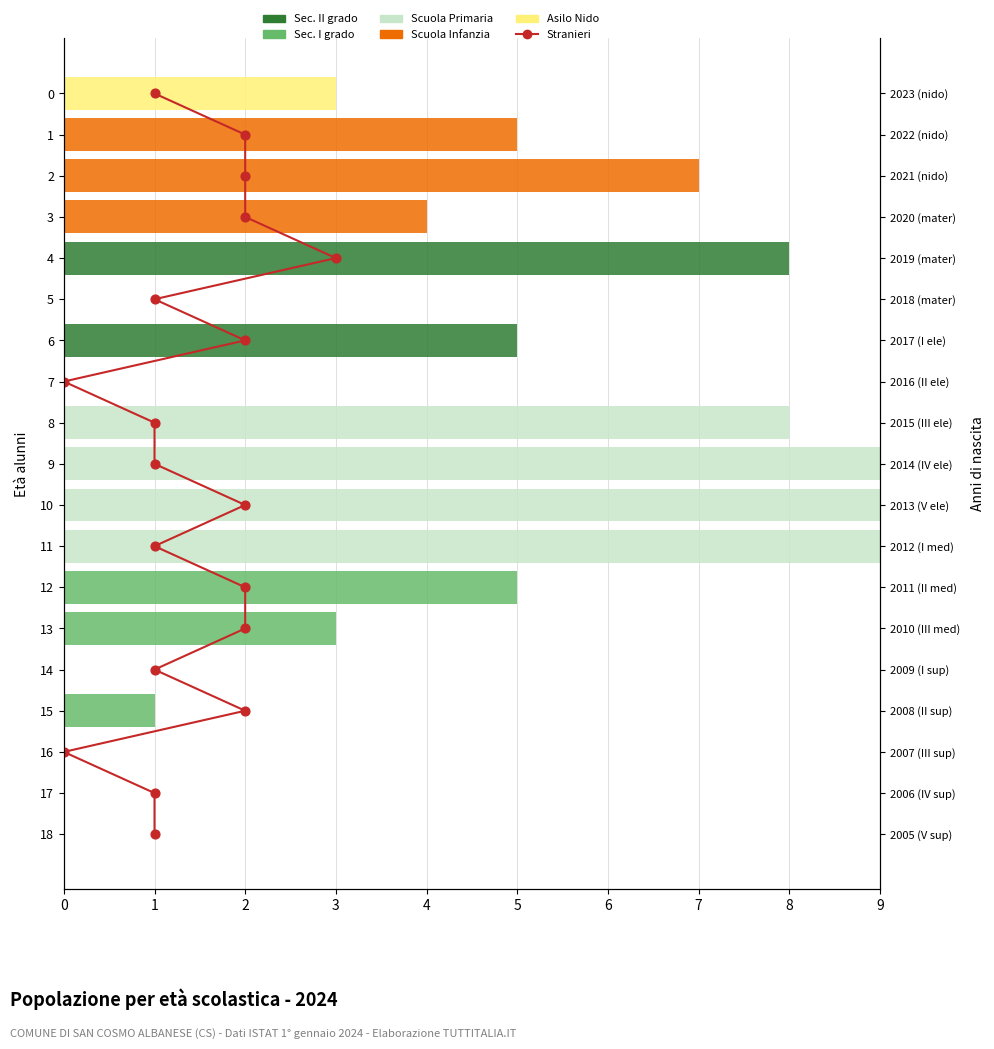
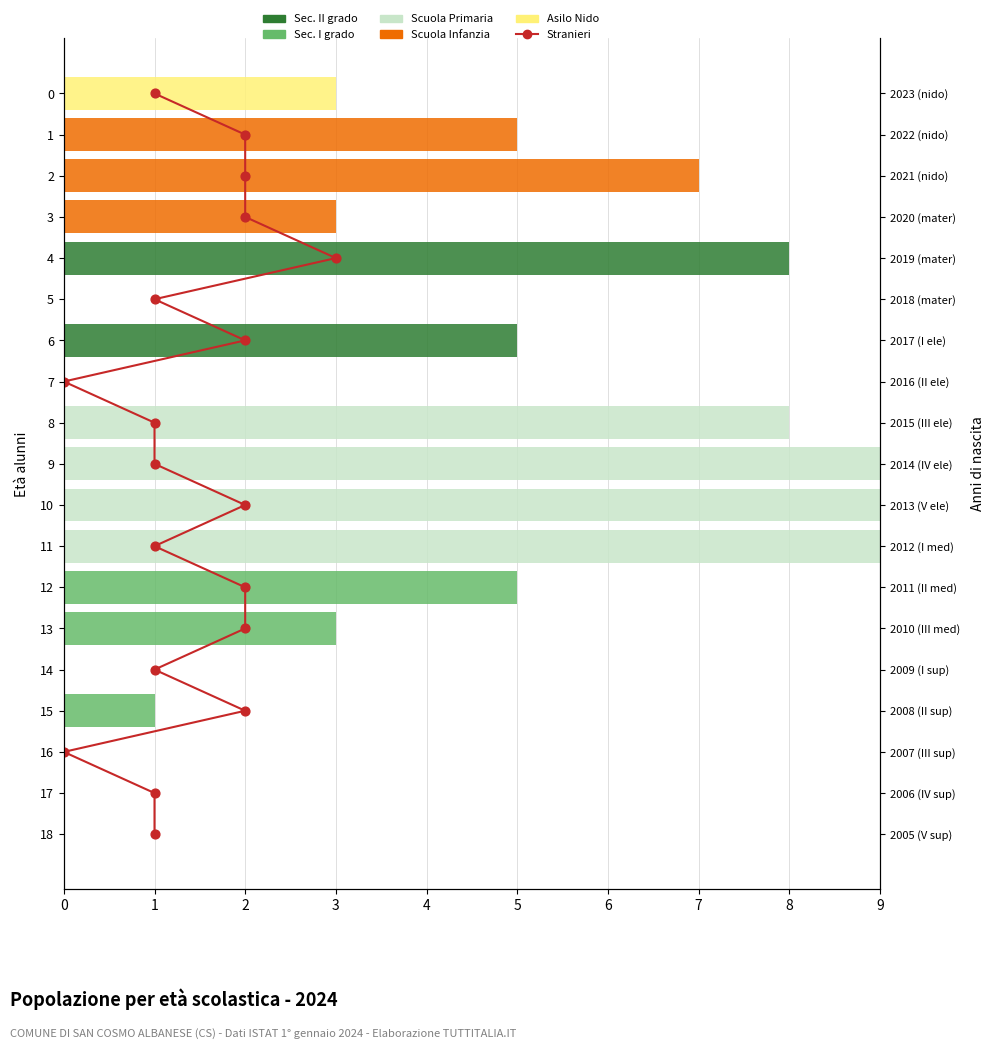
Scuola Infanzia, 3: 4 -> 3
